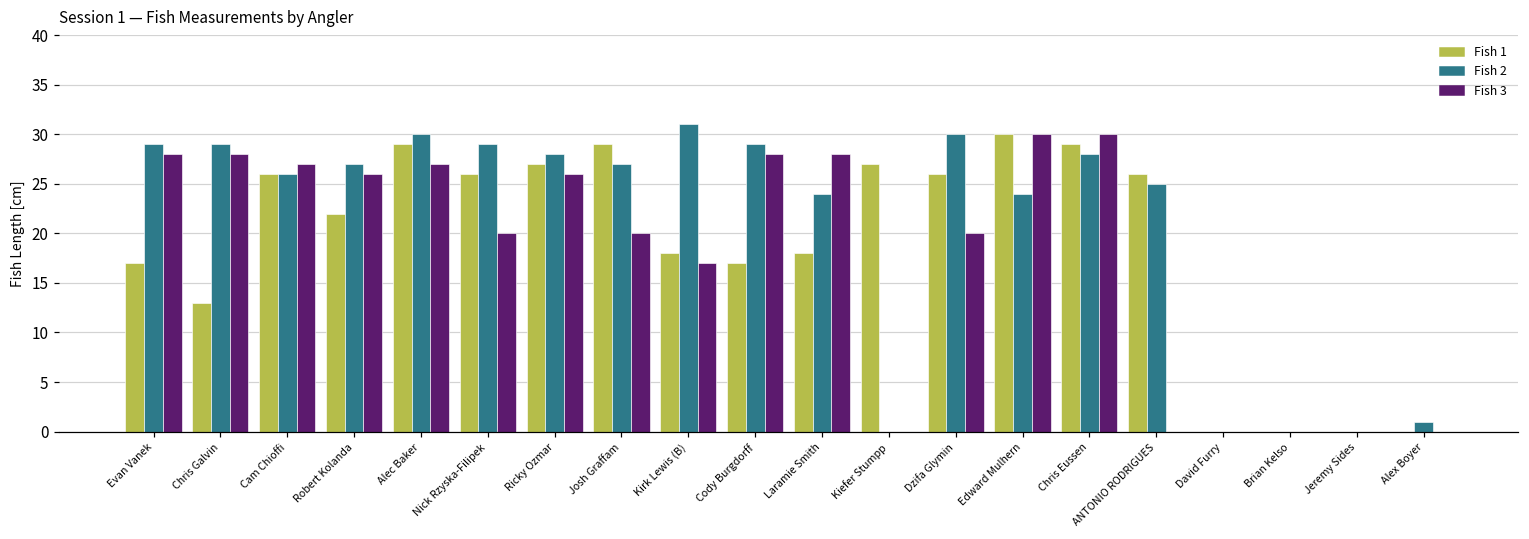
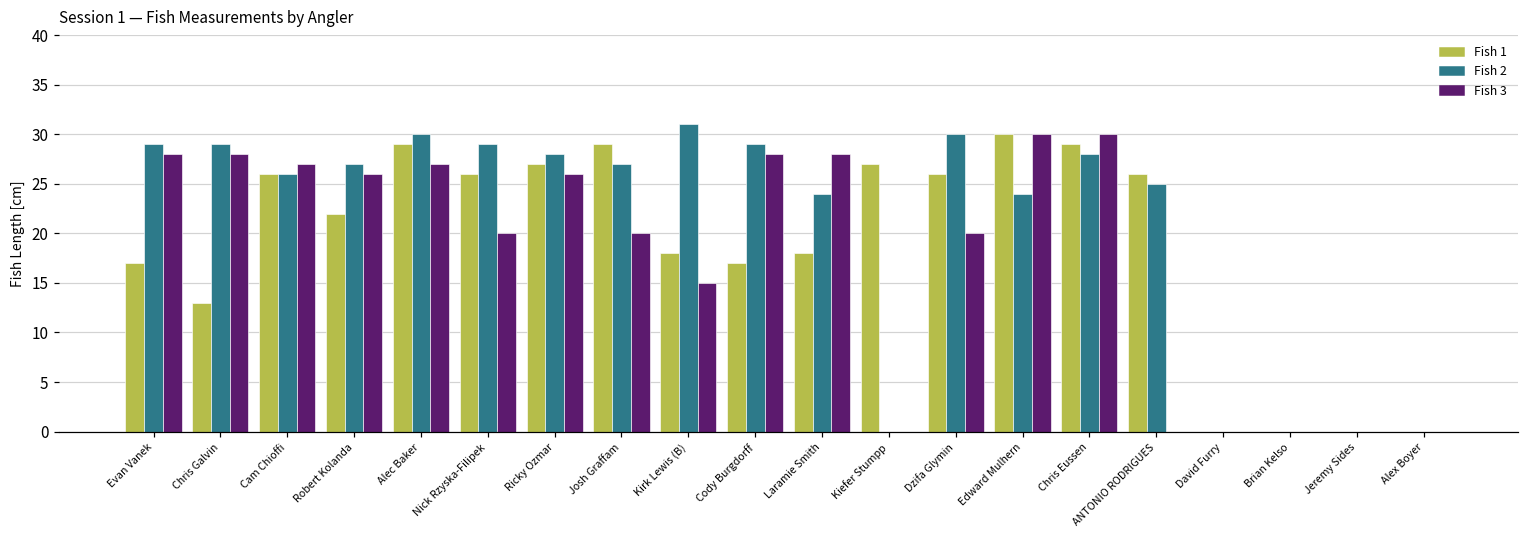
Fish 3, Kirk Lewis (B): 17 -> 15
Fish 2, Alex Boyer: 1 -> 0
